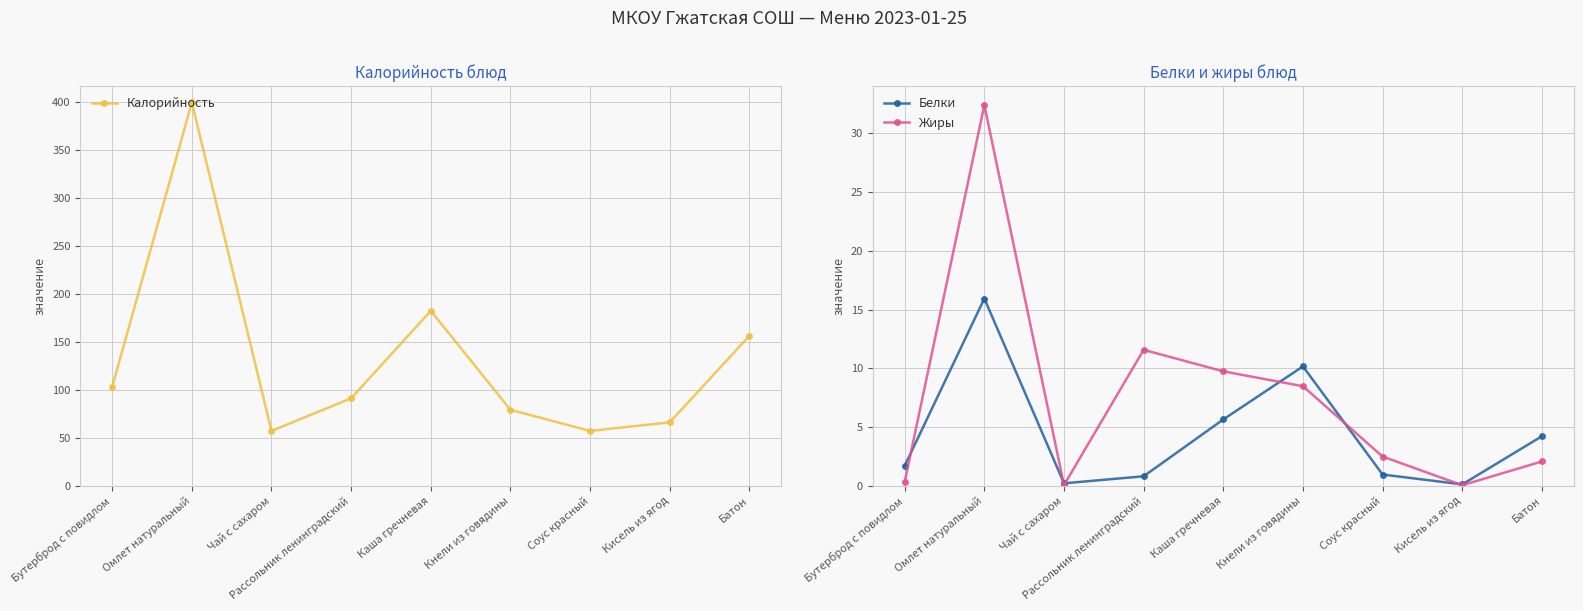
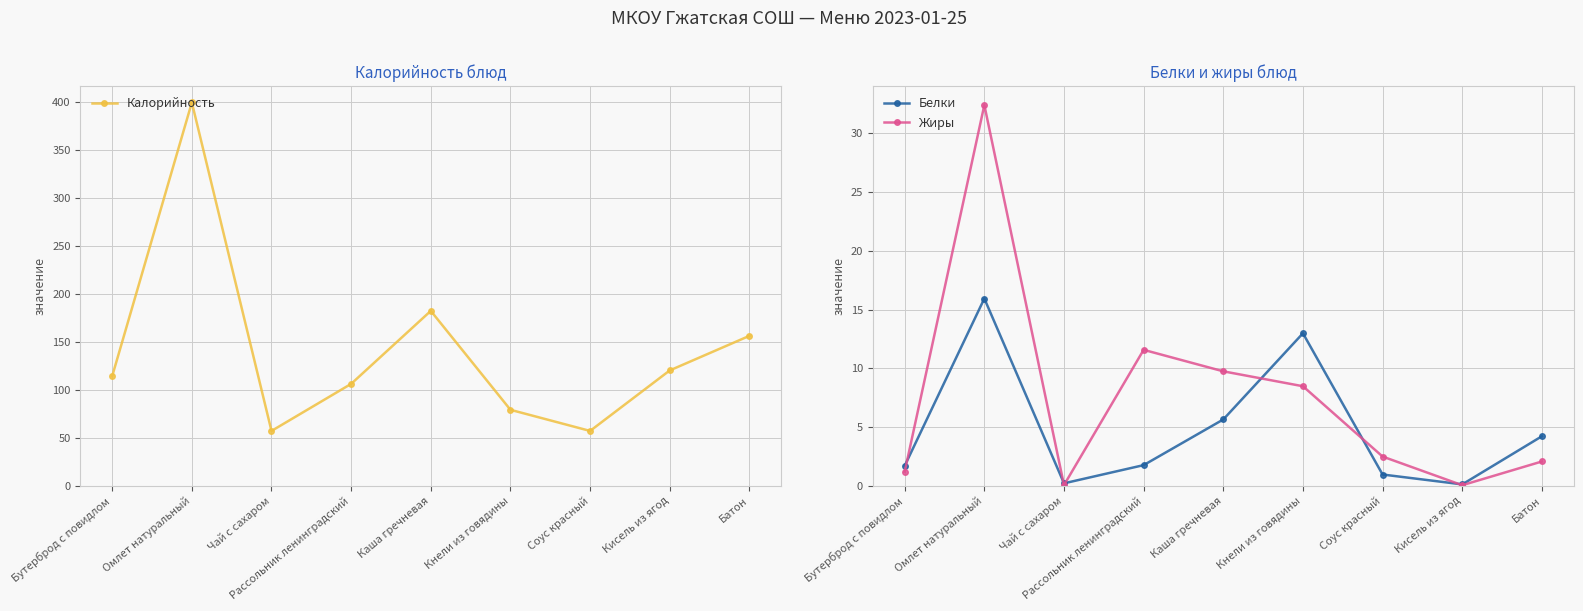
Калорийность блюд, Бутерброд с повидлом: 100 -> 110
Калорийность блюд, Рассольник ленинградский: 90 -> 110
Калорийность блюд, Кисель из ягод: 70 -> 120
Белки и жиры блюд, Жиры, Бутерброд с повидлом: 0.3 -> 1.2
Белки и жиры блюд, Белки, Рассольник ленинградский: 0.8 -> 1.8
Белки и жиры блюд, Белки, Кнели из говядины: 10.2 -> 13.0
